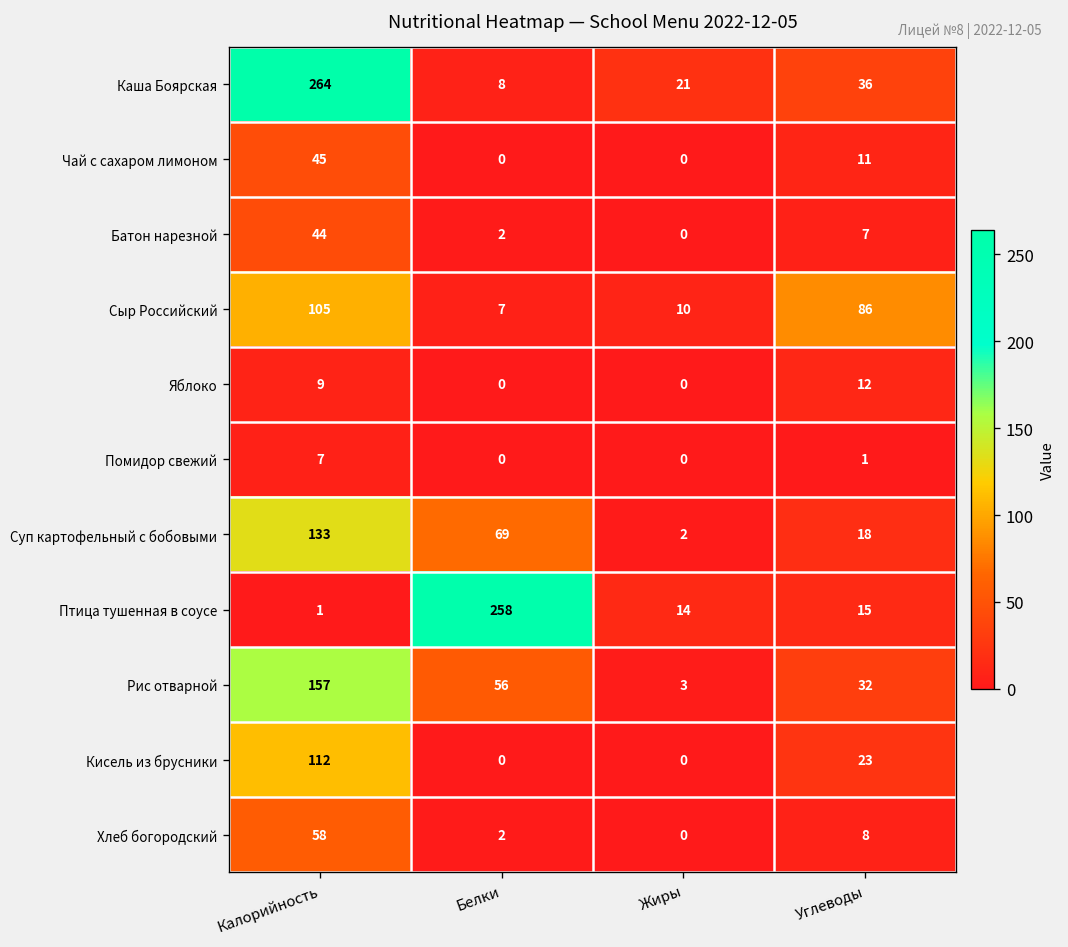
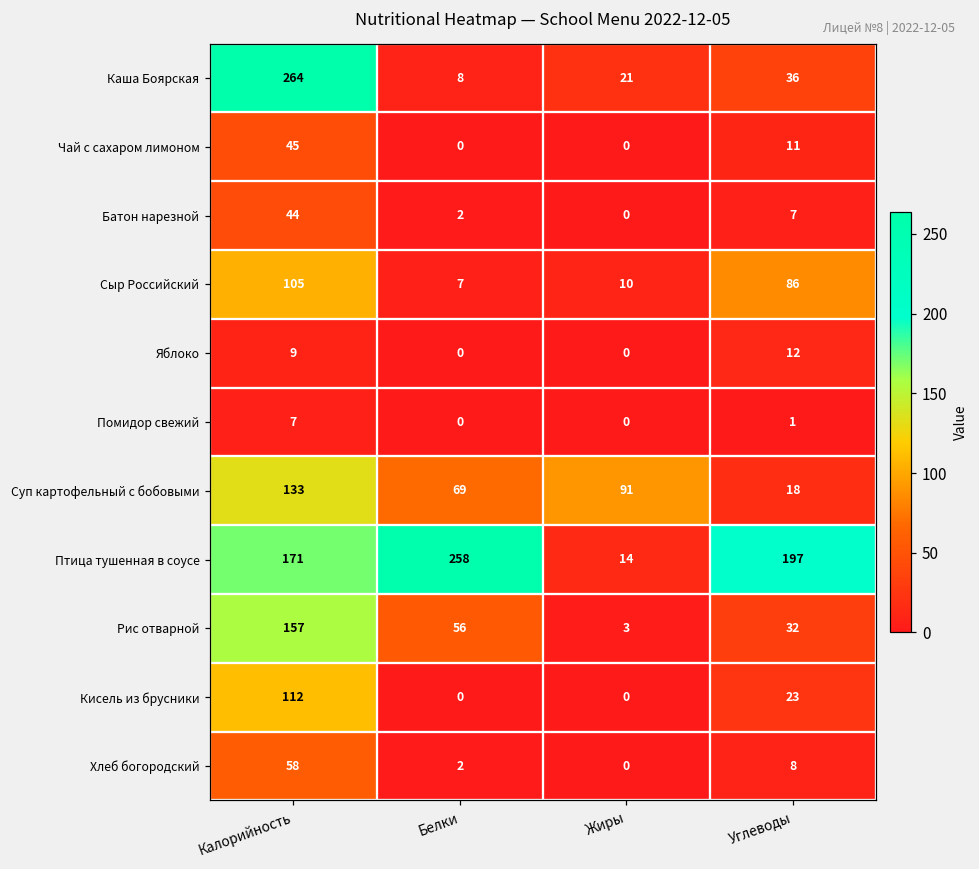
Суп картофельный с бобовыми, Жиры: 2 -> 91
Птица тушенная в соусе, Калорийность: 1 -> 171
Птица тушенная в соусе, Углеводы: 15 -> 197
